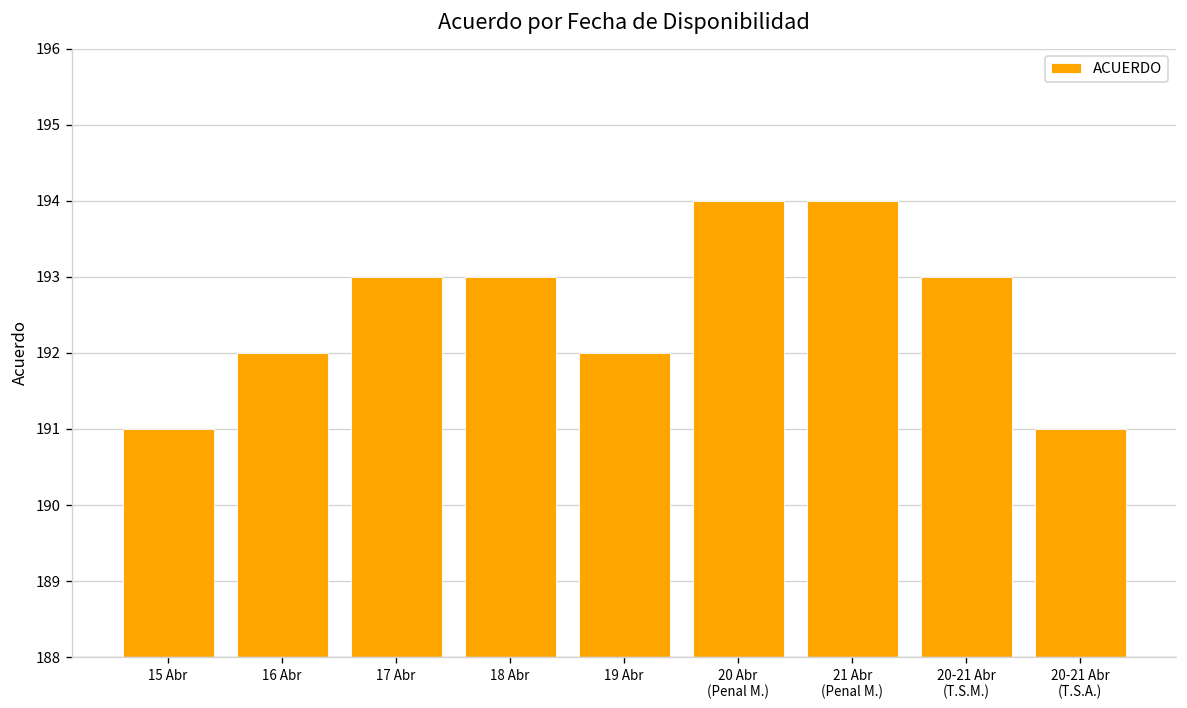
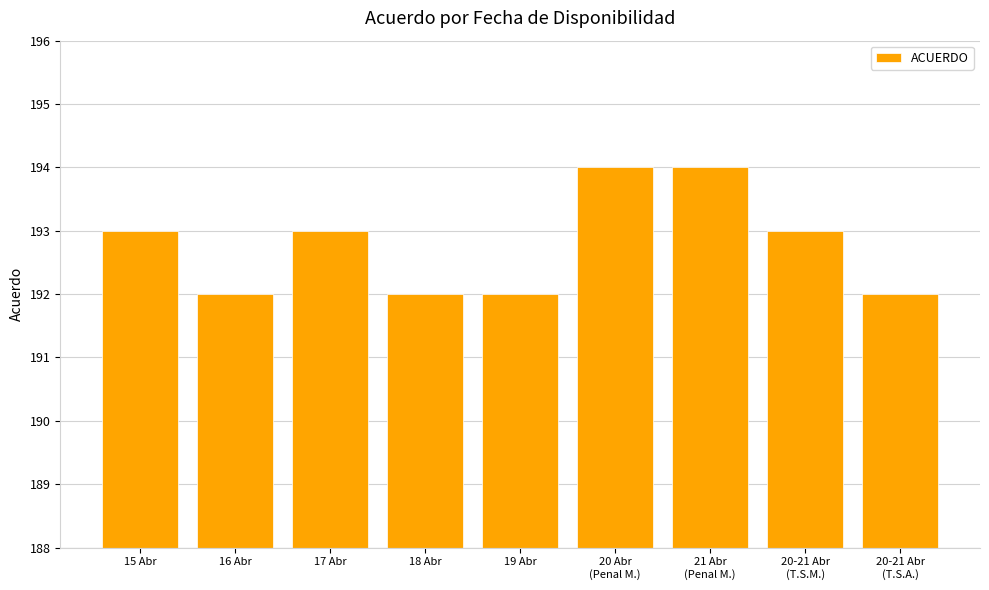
15 Abr: 191 -> 193
18 Abr: 193 -> 192
20-21 Abr (T.S.A.): 191 -> 192
